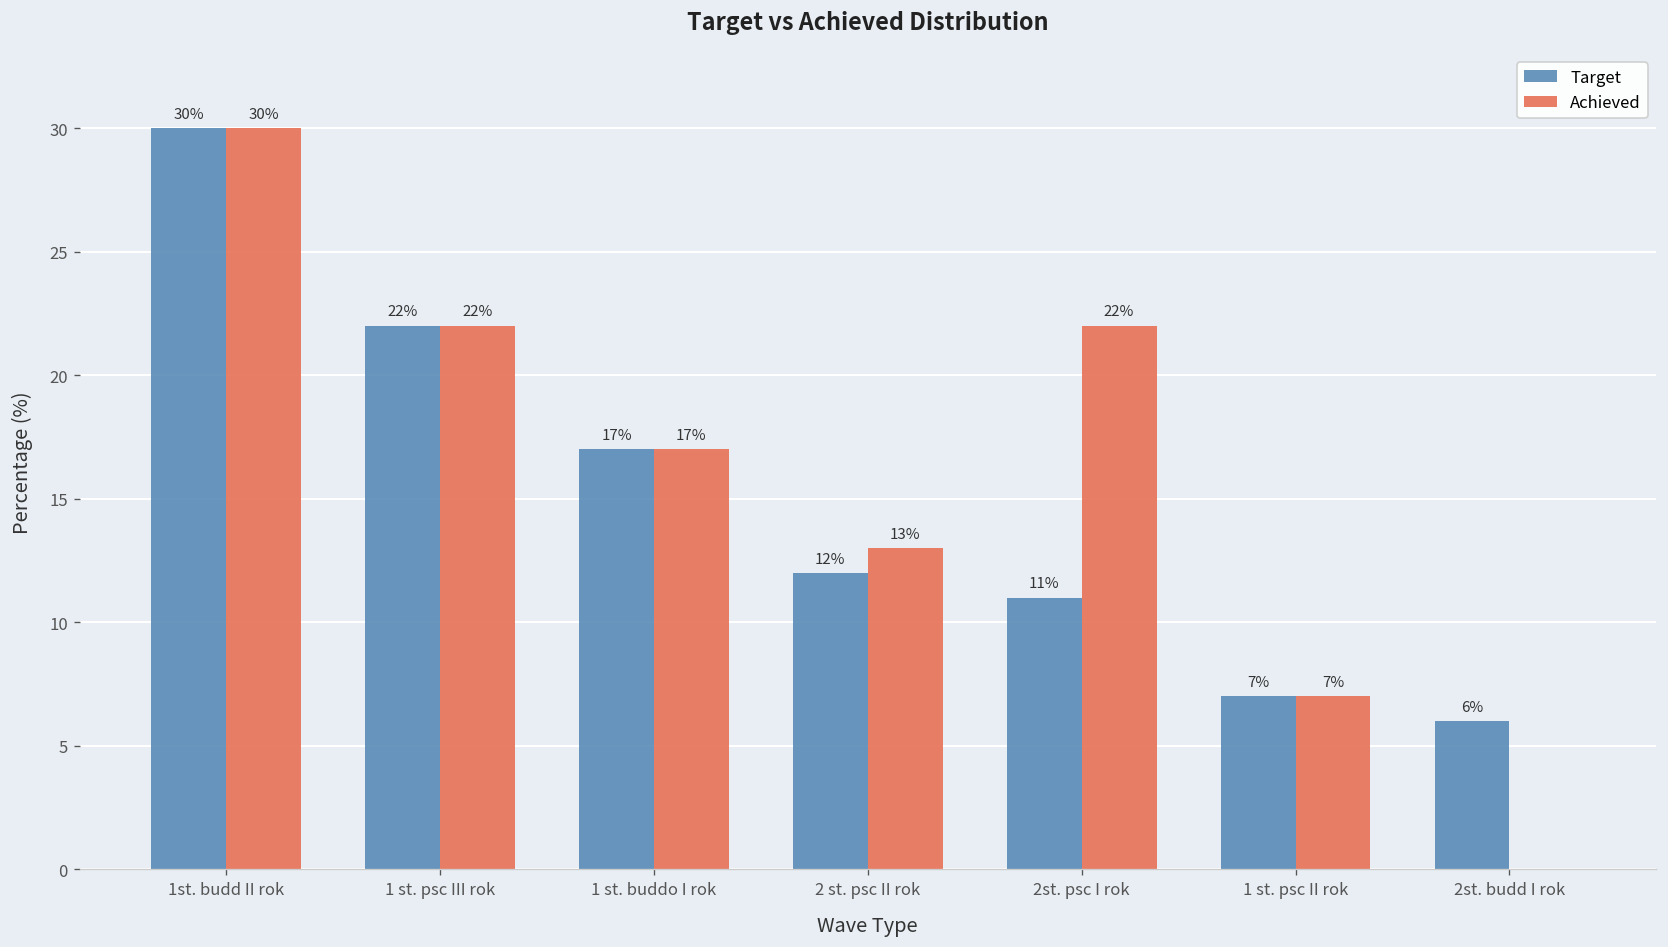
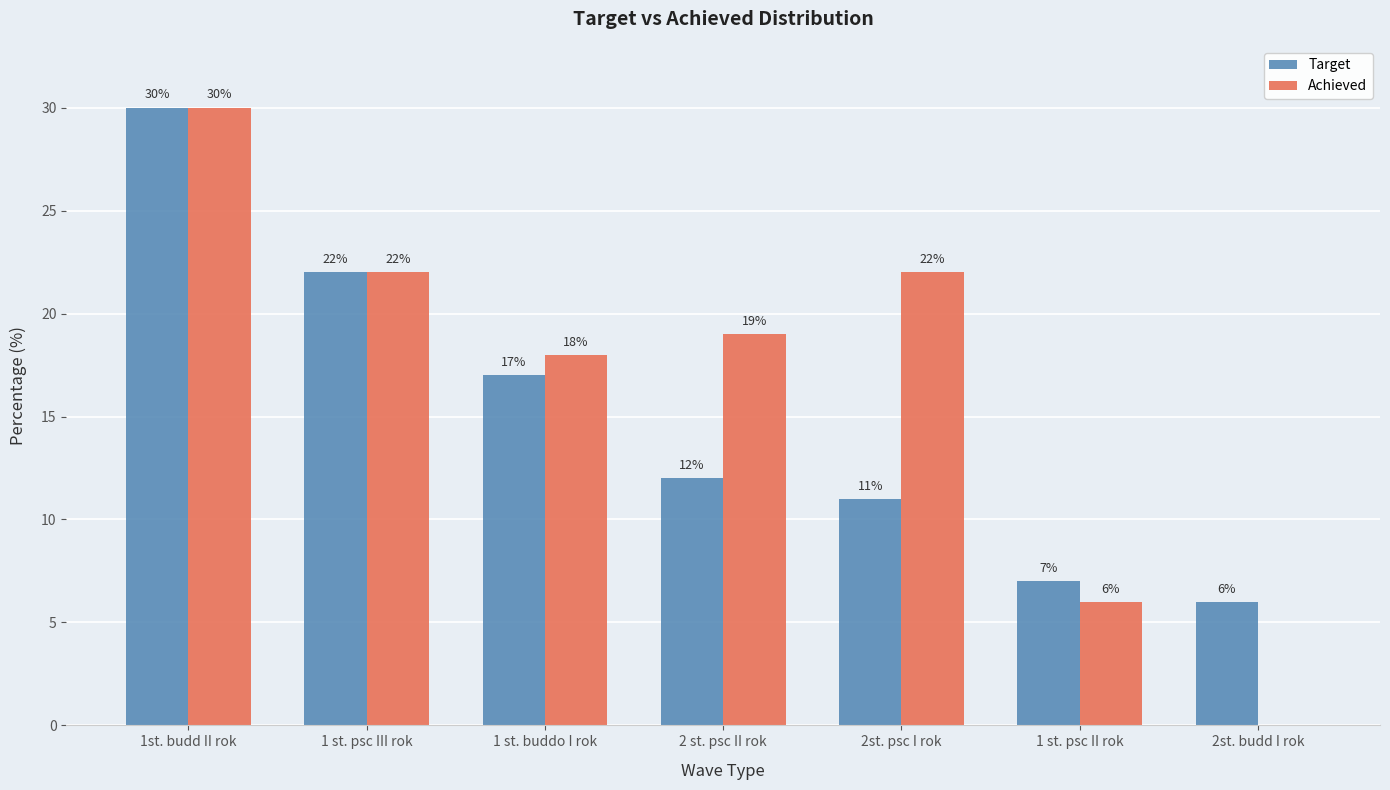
Achieved, 1 st. buddo I rok: 17% -> 18%
Achieved, 2 st. psc II rok: 13% -> 19%
Achieved, 1 st. psc II rok: 7% -> 6%
